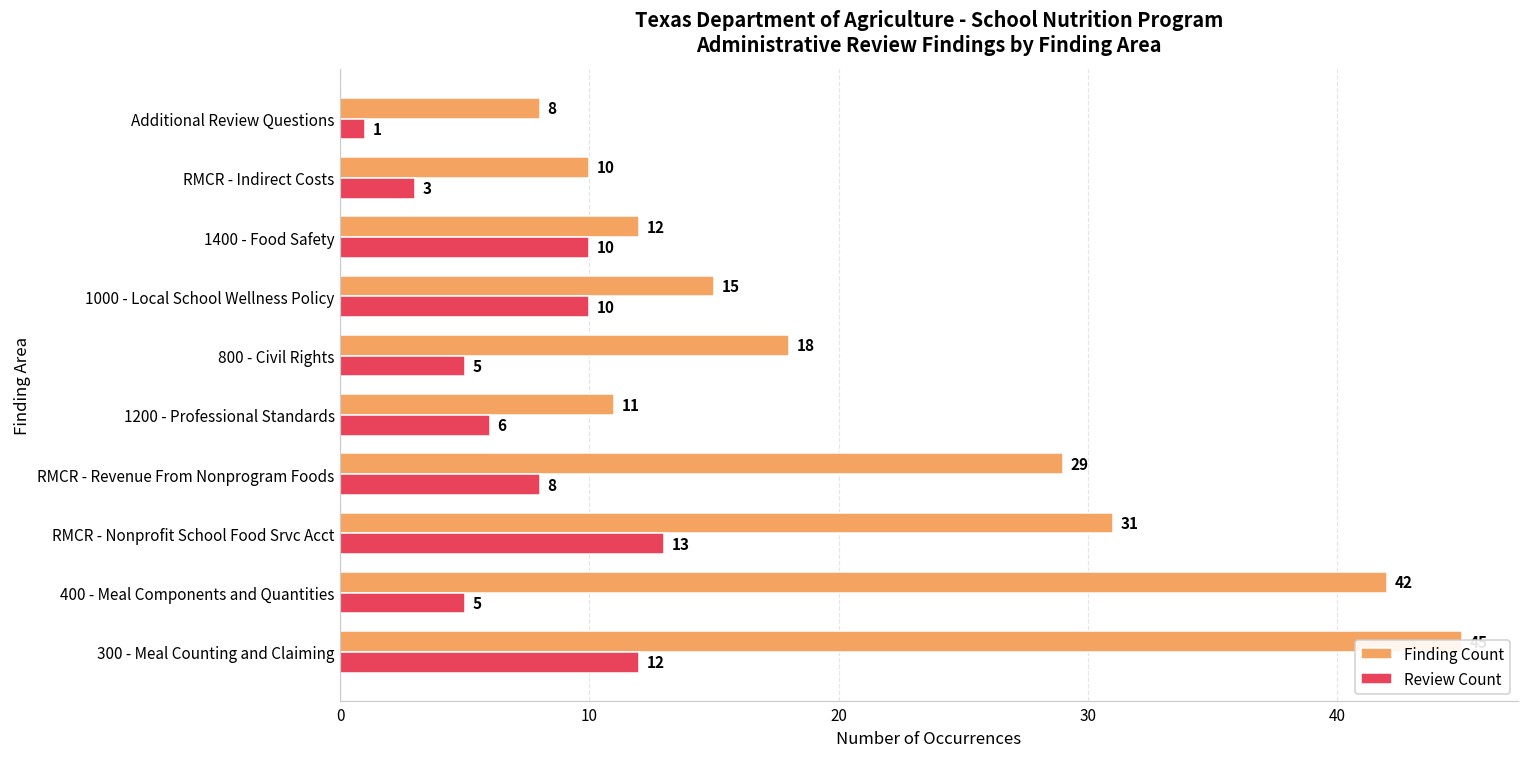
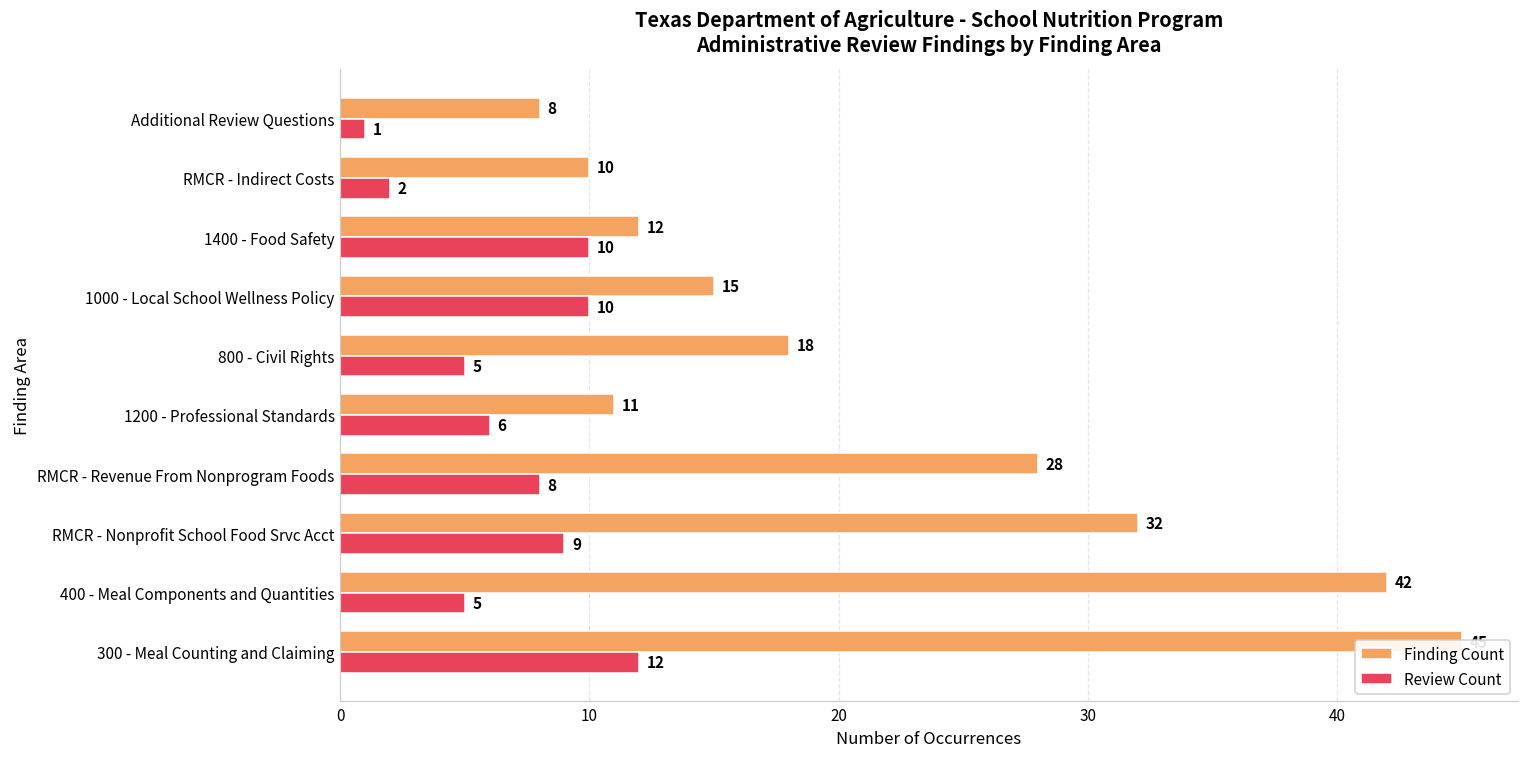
Review Count, RMCR - Indirect Costs: 3 -> 2
Finding Count, RMCR - Revenue From Nonprogram Foods: 29 -> 28
Finding Count, RMCR - Nonprofit School Food Srvc Acct: 31 -> 32
Review Count, RMCR - Nonprofit School Food Srvc Acct: 13 -> 9
